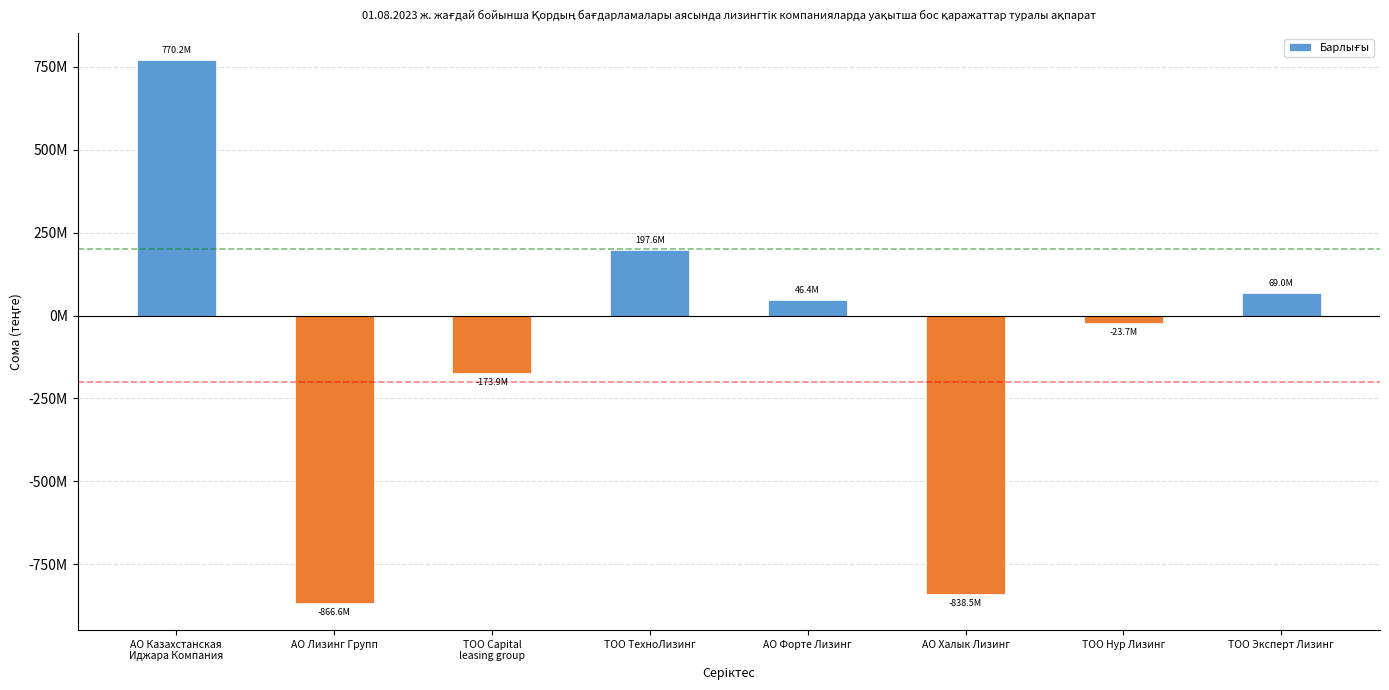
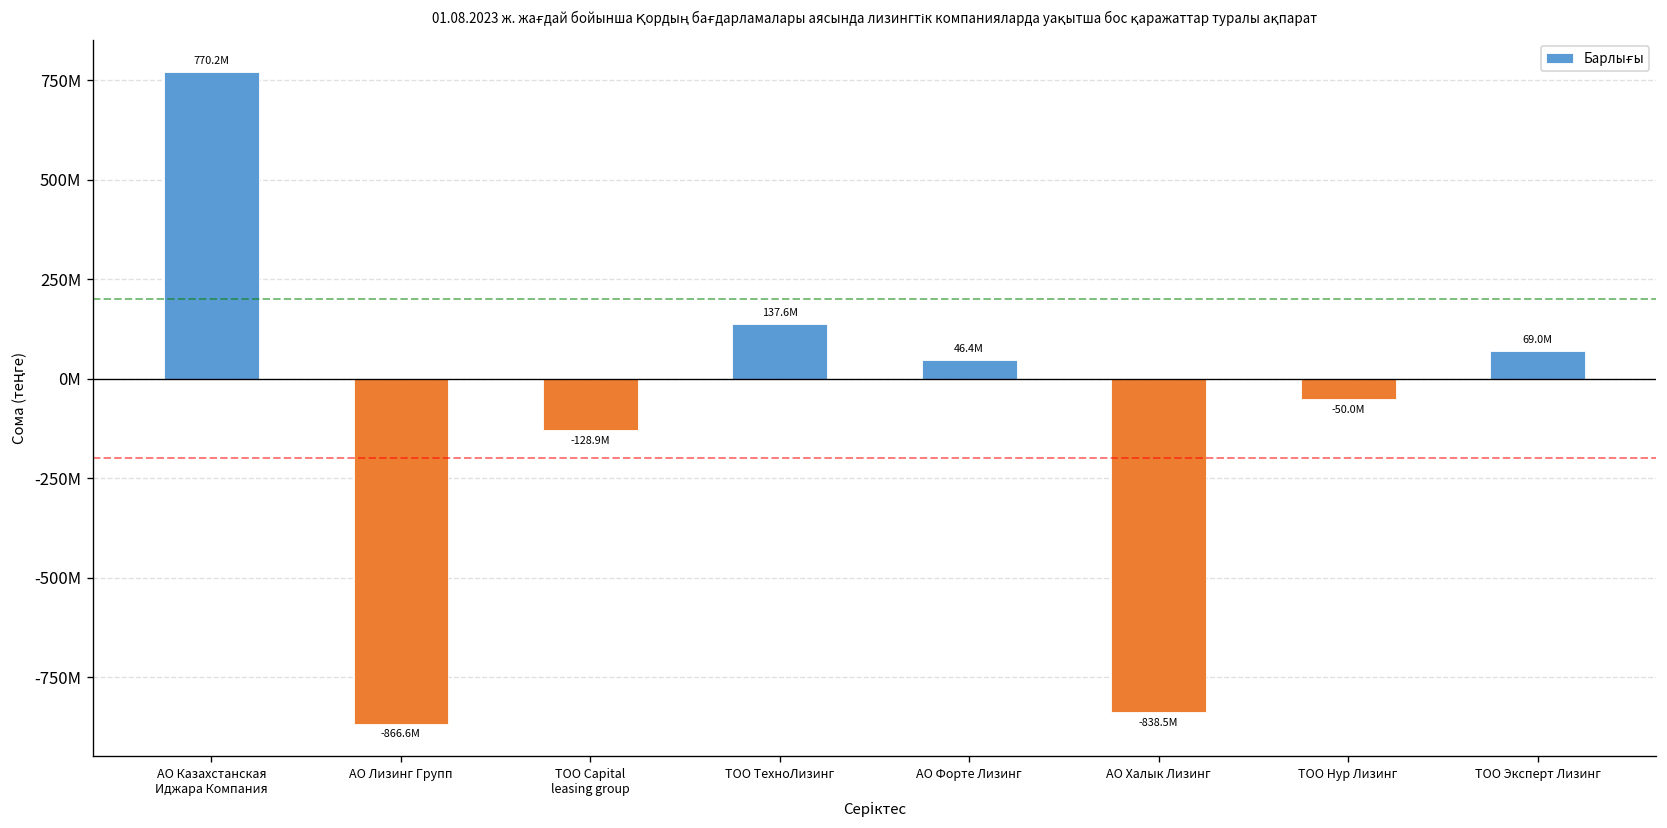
ТОО Capital leasing group: -173.9M -> -128.9M
ТОО ТехноЛизинг: 197.6M -> 137.6M
ТОО Нур Лизинг: -23.7M -> -50.0M
